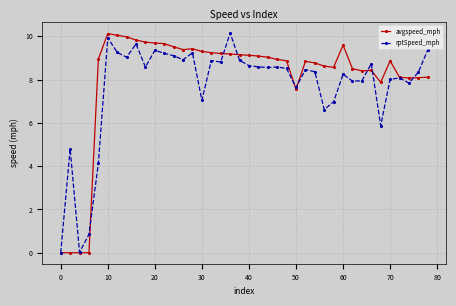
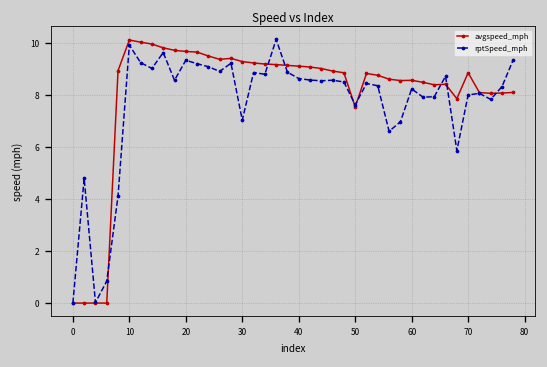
avgspeed_mph, 60: 9.6 -> 8.6
